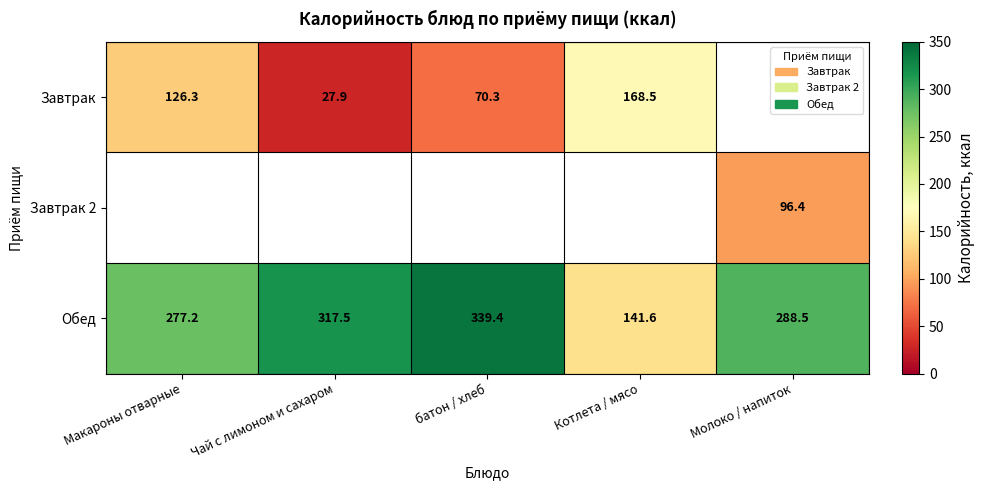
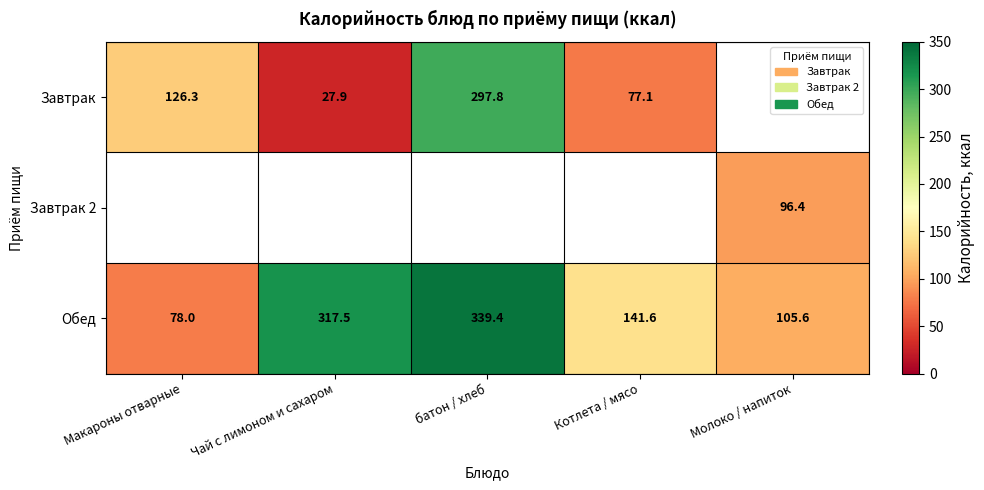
Завтрак, батон / хлеб: 70.3 -> 297.8
Завтрак, Котлета / мясо: 168.5 -> 77.1
Обед, Макароны отварные: 277.2 -> 78.0
Обед, Молоко / напиток: 288.5 -> 105.6
